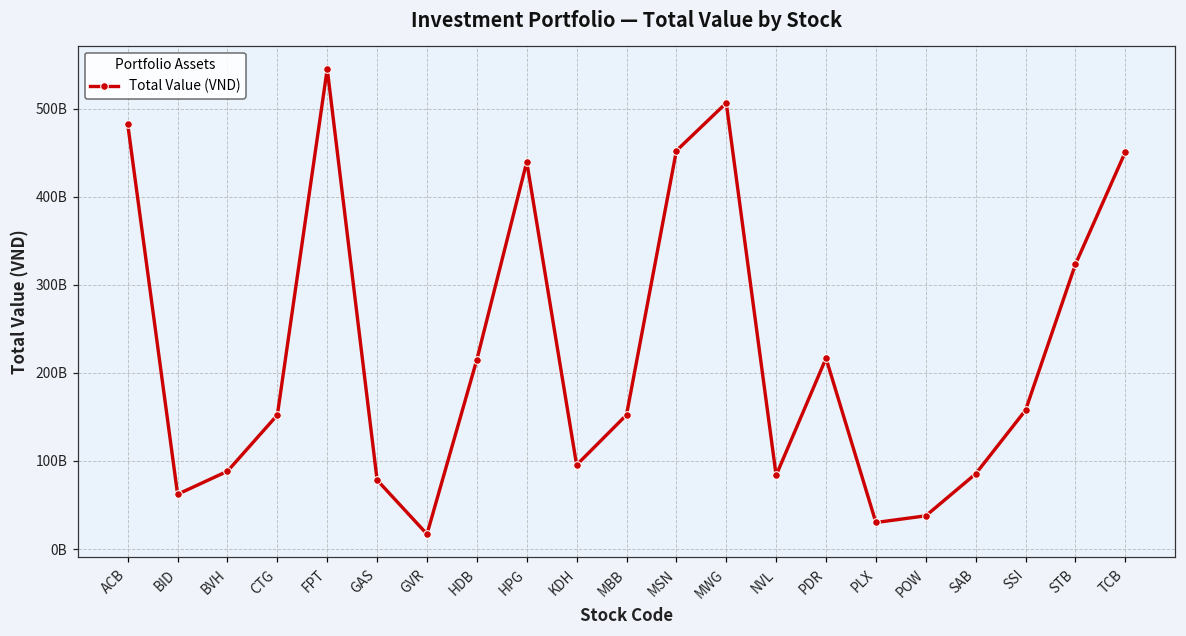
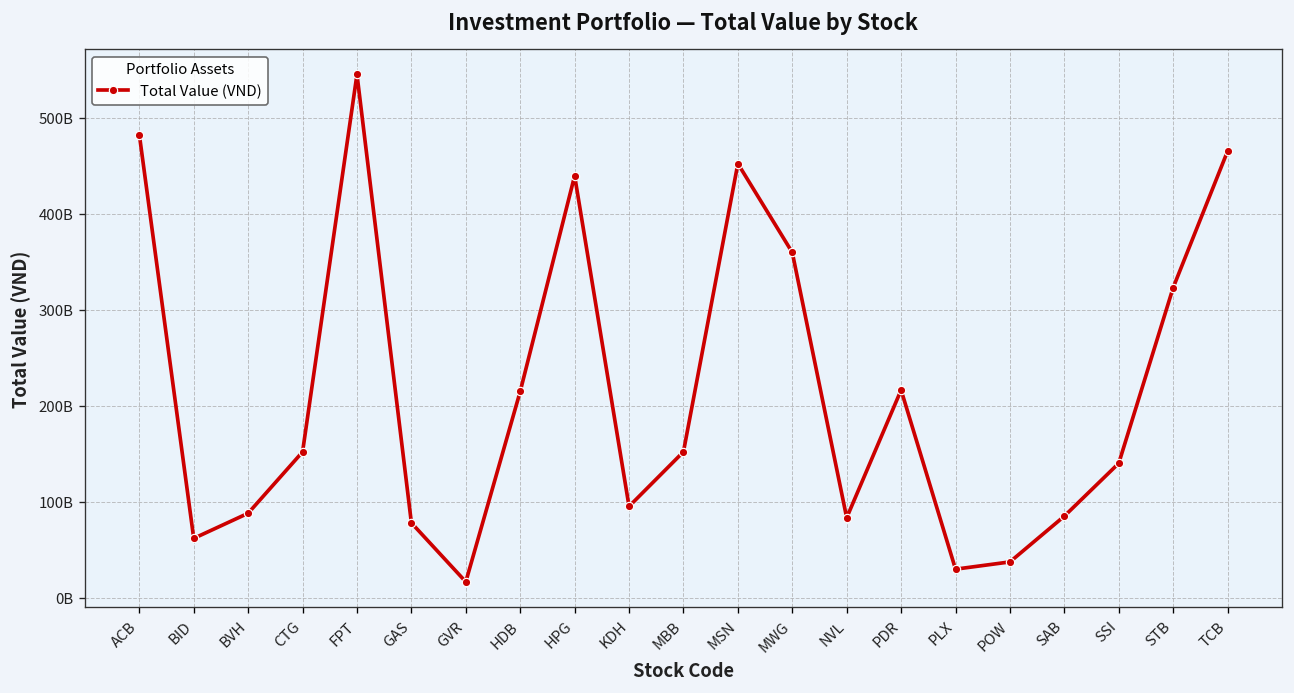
MWG: 510000000000 -> 360000000000
SSI: 160000000000 -> 140000000000
TCB: 450000000000 -> 470000000000
